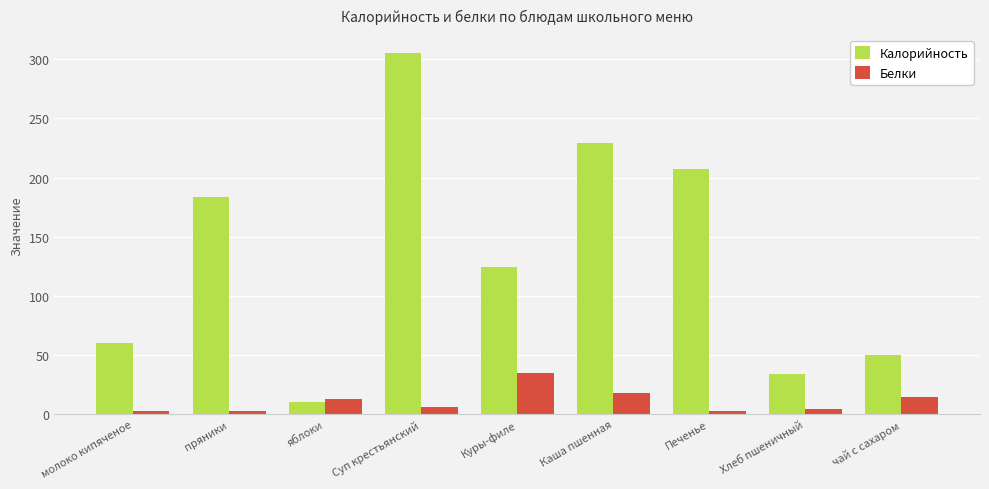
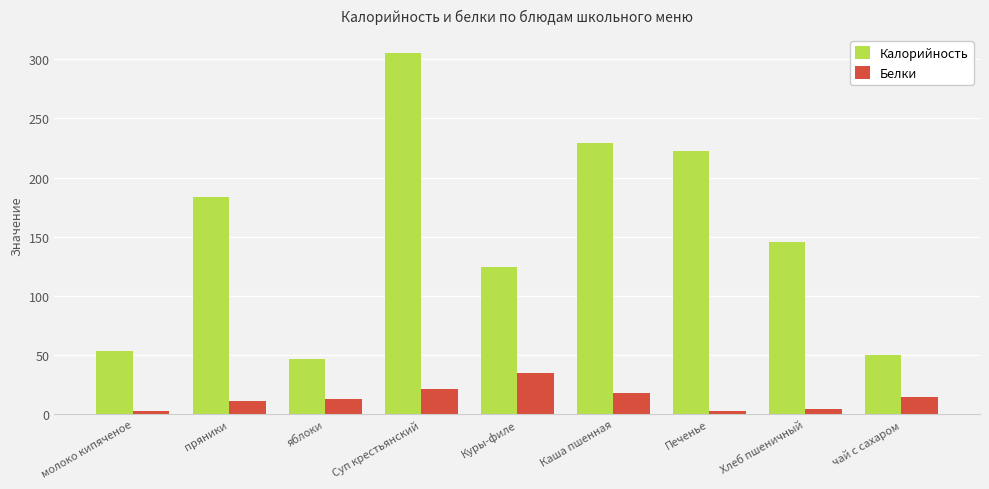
Калорийность, молоко кипяченое: 61 -> 53
Белки, пряники: 3 -> 11
Калорийность, яблоки: 11 -> 47
Белки, Суп крестьянский: 6 -> 22
Калорийность, Печенье: 207 -> 222
Калорийность, Хлеб пшеничный: 34 -> 145
